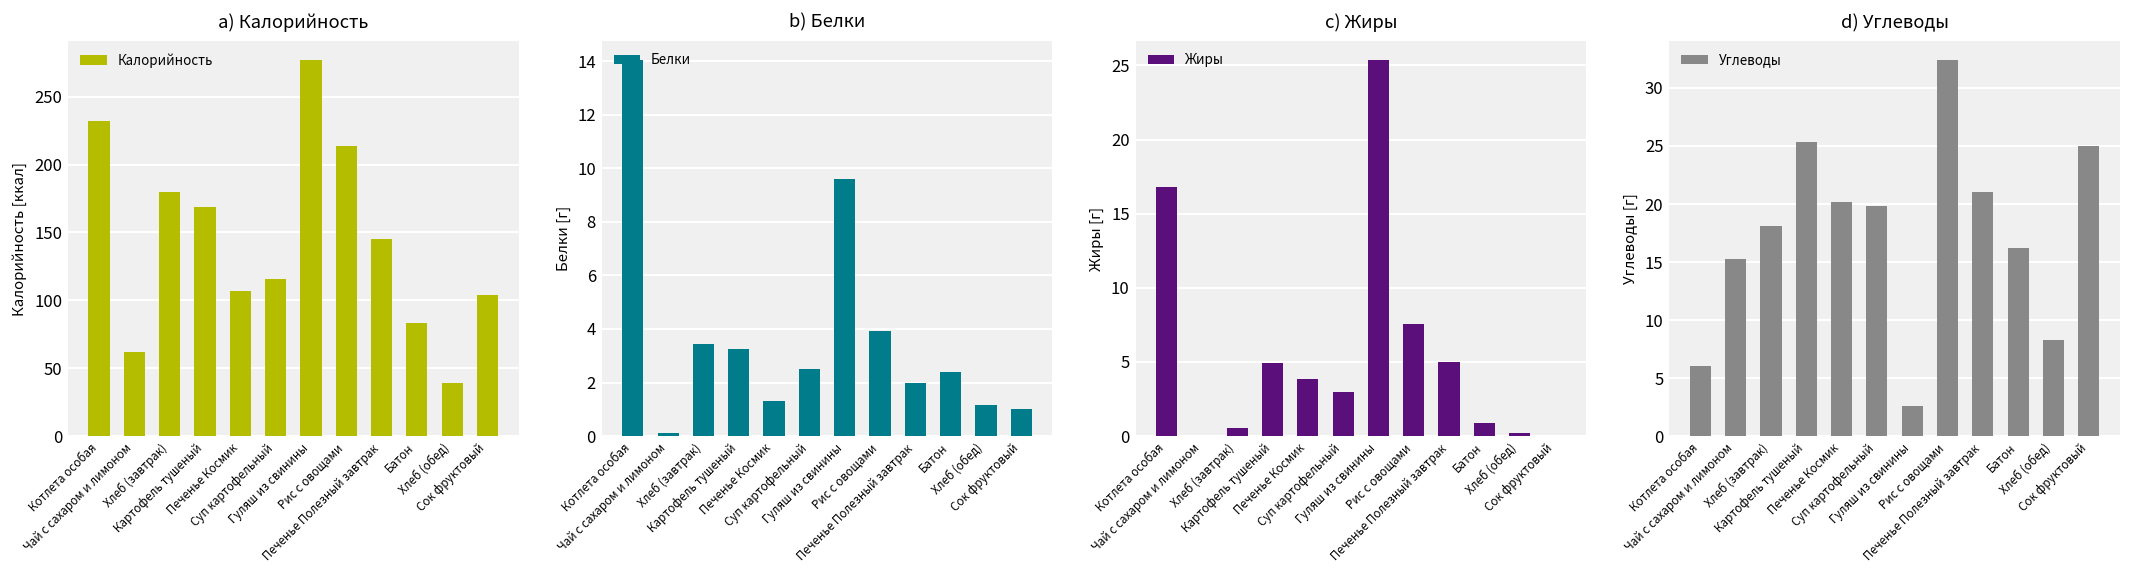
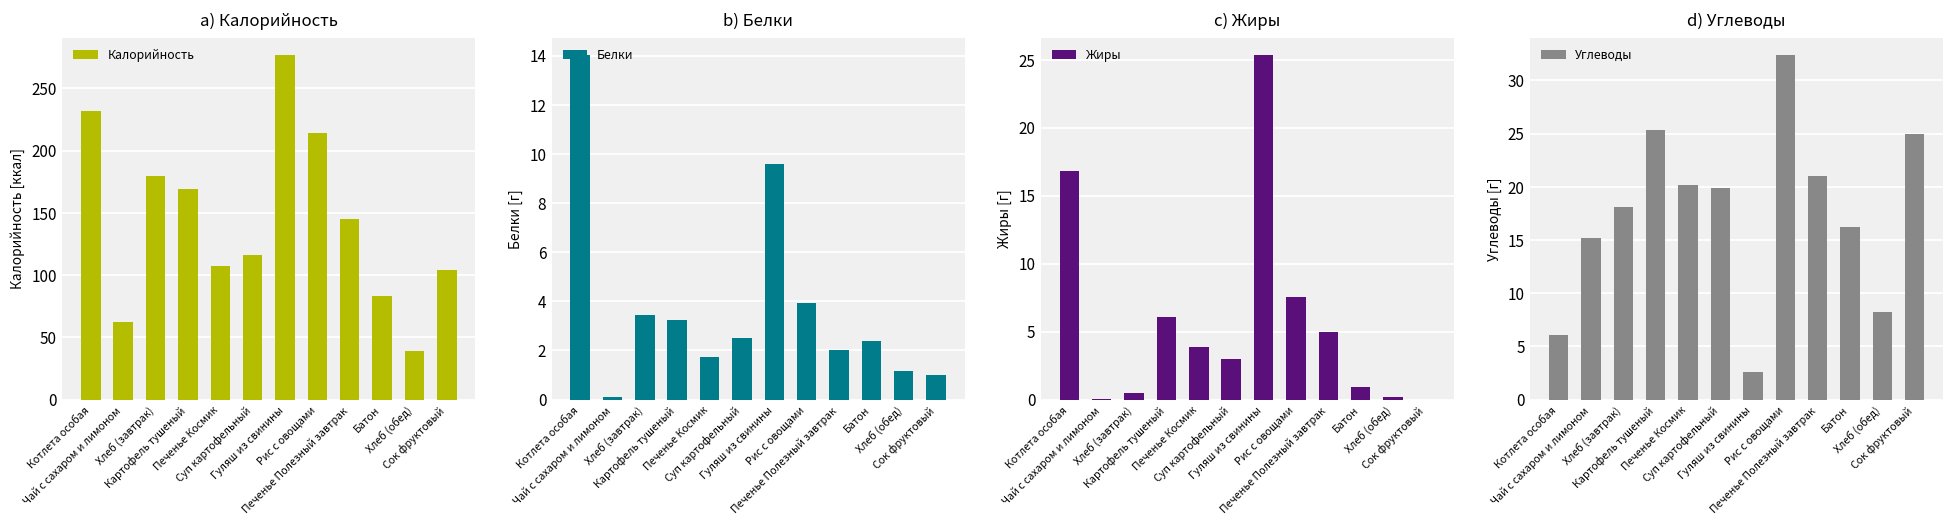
b) Белки, Печенье Космик: 1.3 -> 1.7
c) Жиры, Картофель тушеный: 4.9 -> 6.1
